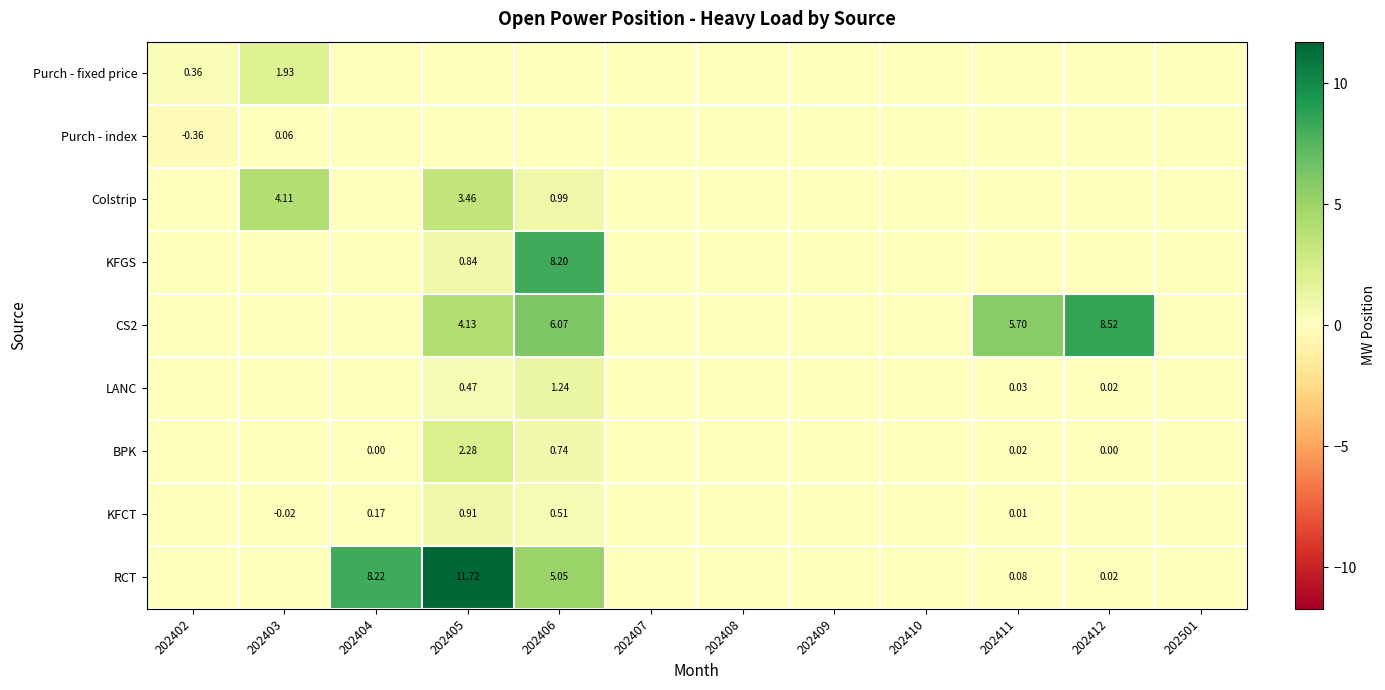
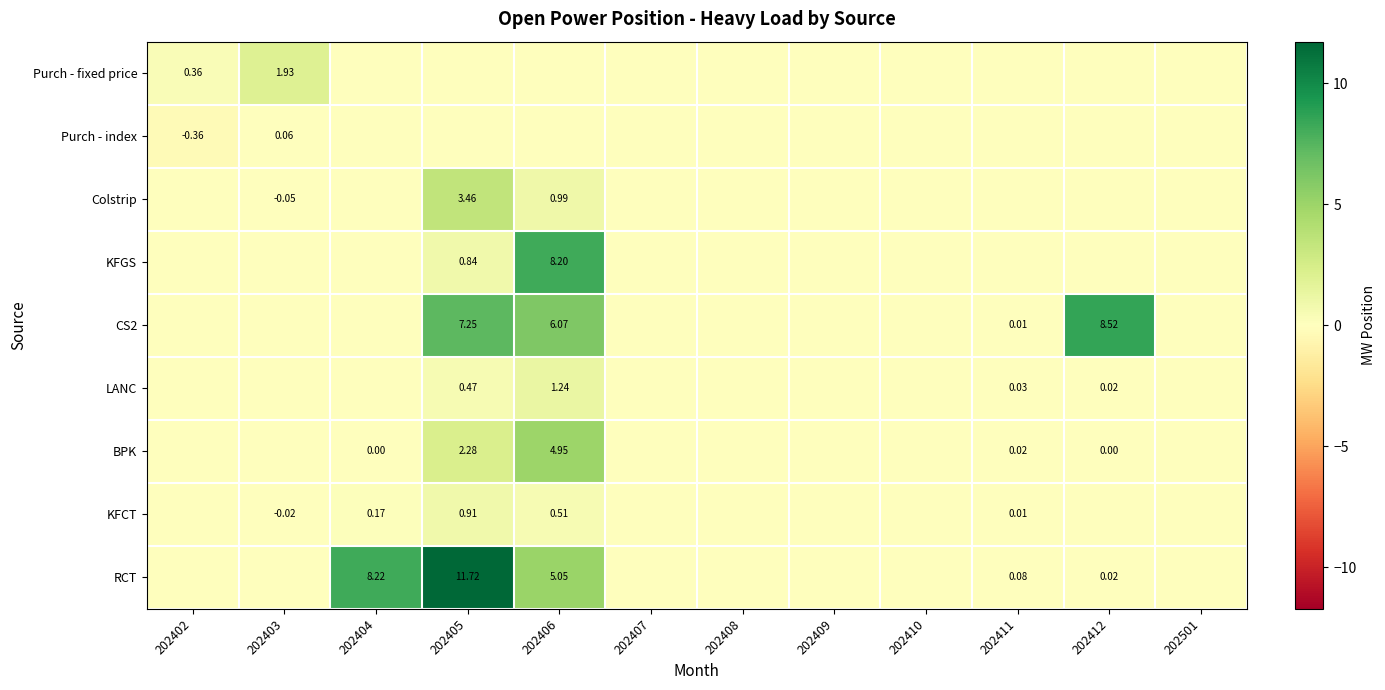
Colstrip, 202403: 4.11 -> -0.05
CS2, 202405: 4.13 -> 7.25
CS2, 202411: 5.70 -> 0.01
BPK, 202406: 0.74 -> 4.95
